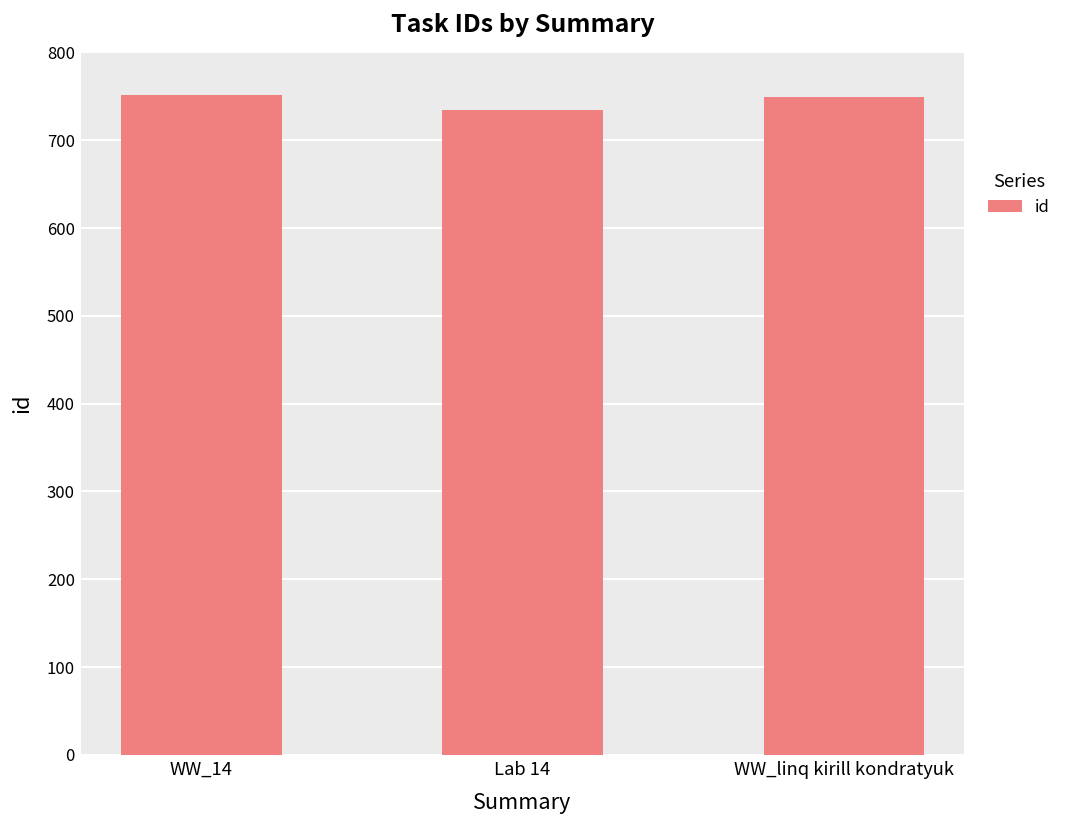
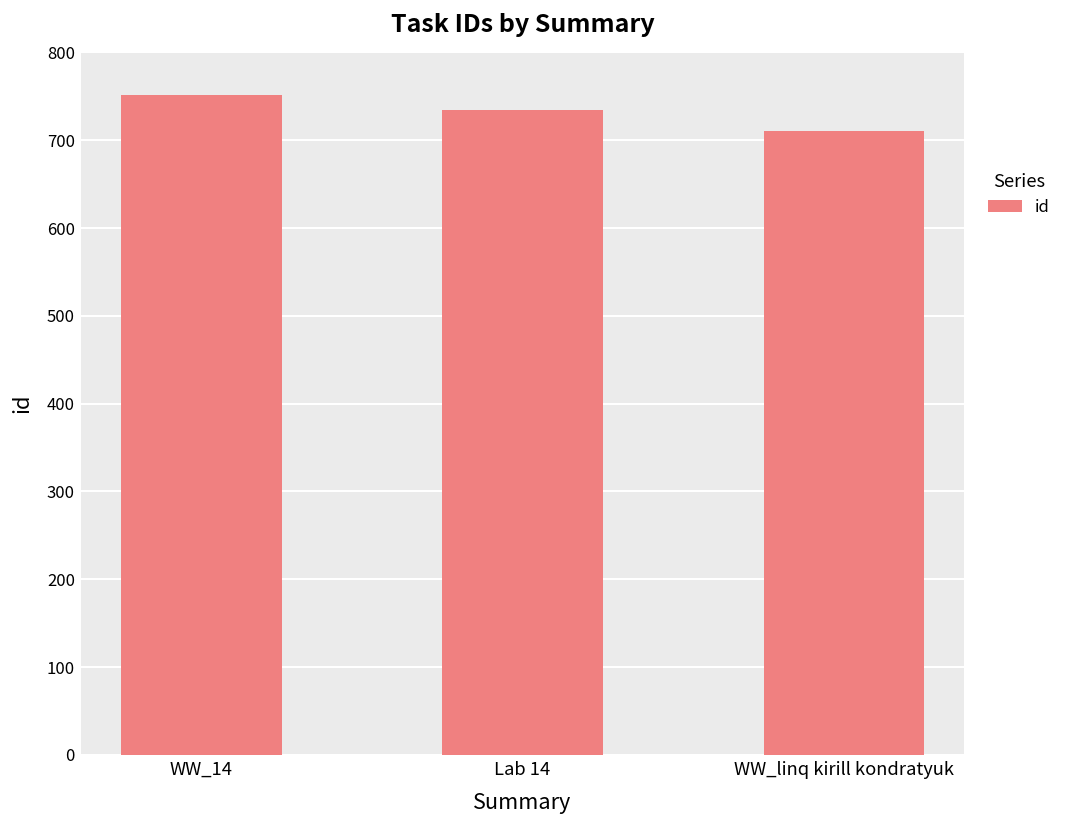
WW_linq kirill kondratyuk: 750 -> 710
